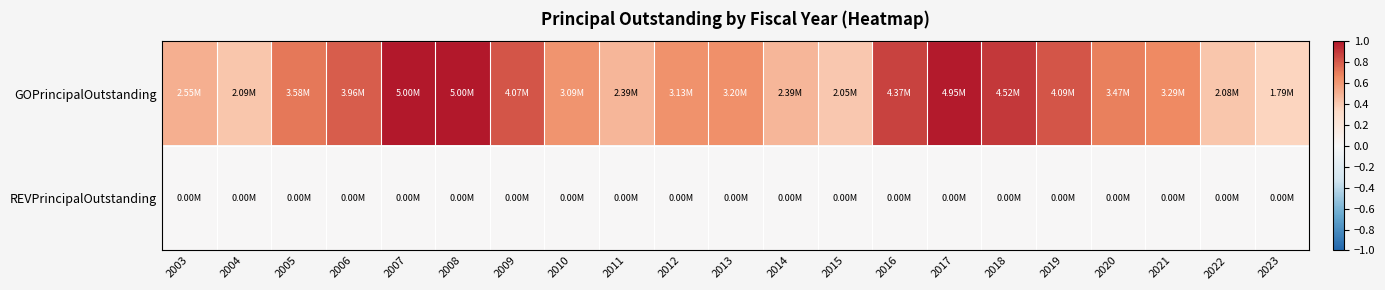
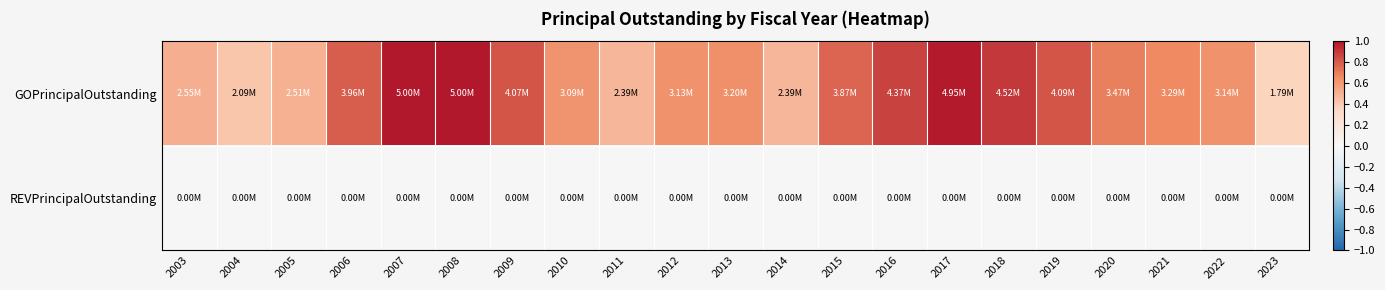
GOPrincipalOutstanding, 2005: 3.58M -> 2.51M
GOPrincipalOutstanding, 2015: 2.05M -> 3.87M
GOPrincipalOutstanding, 2022: 2.08M -> 3.14M
